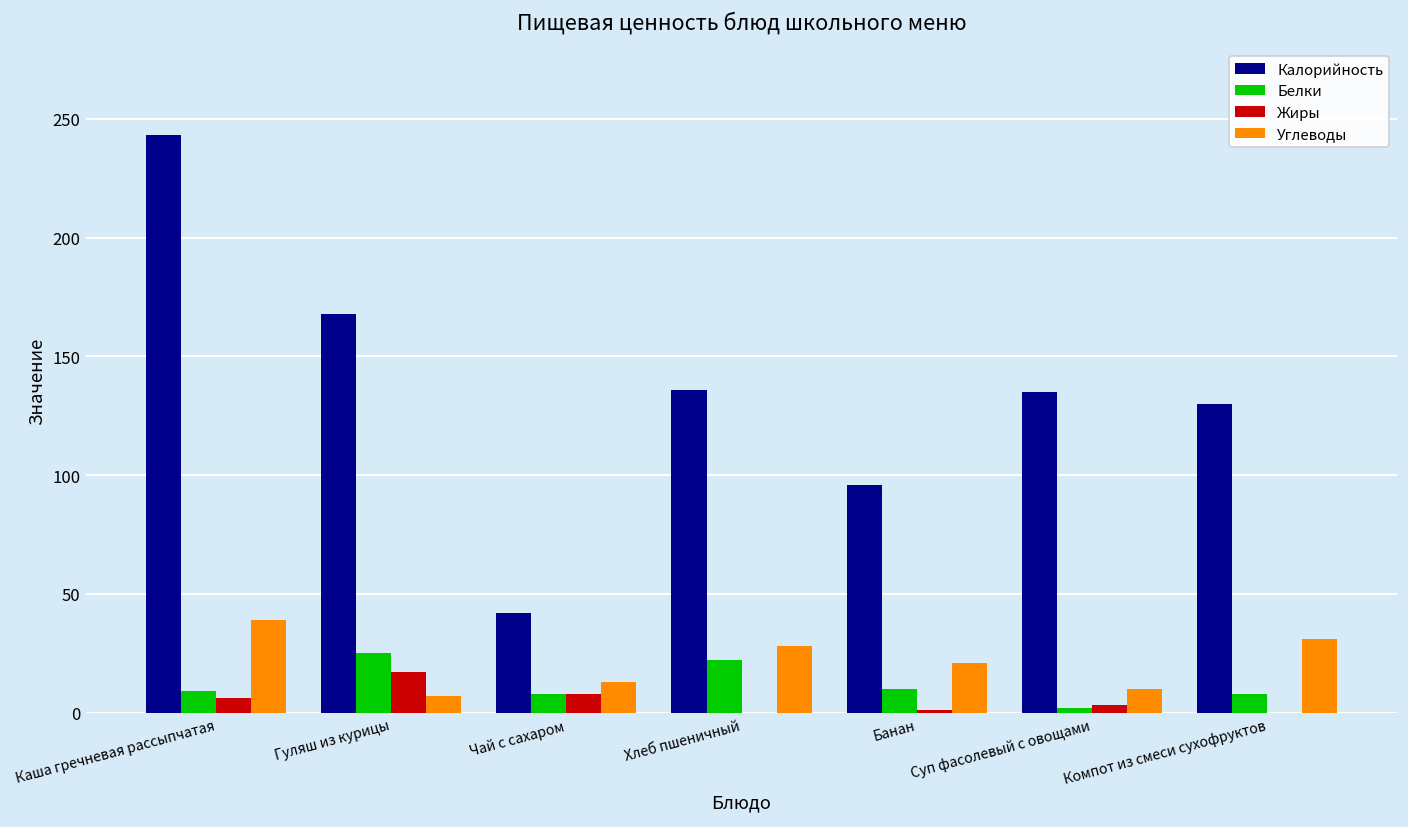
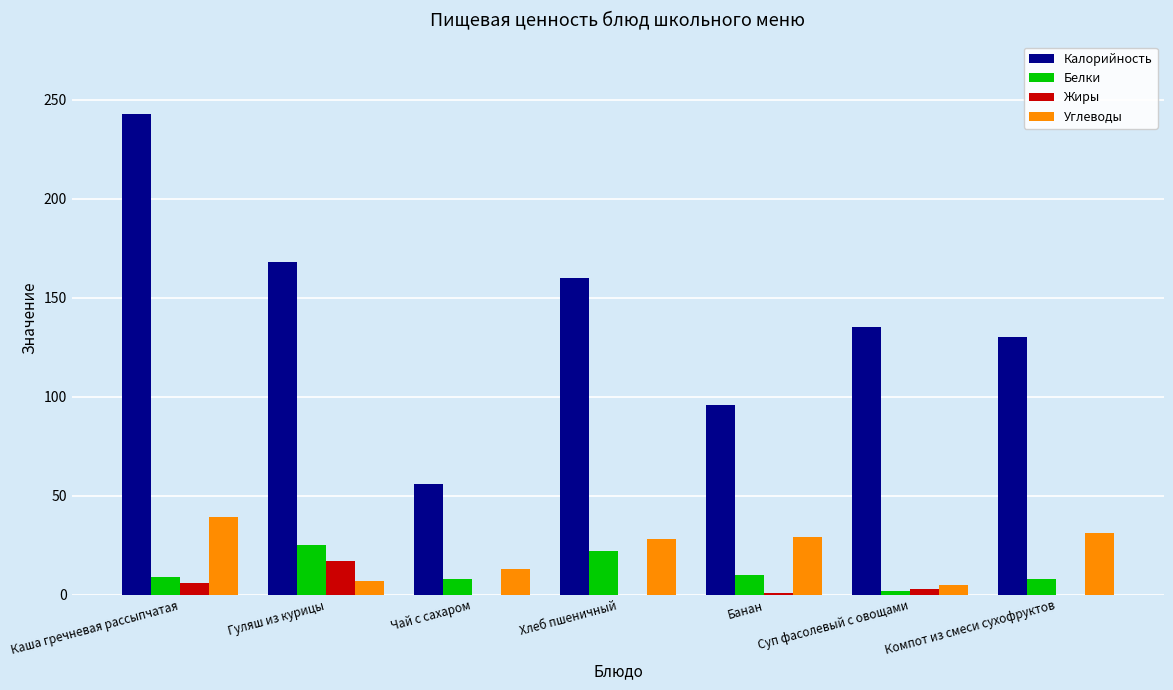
Калорийность, Чай с сахаром: 42 -> 56
Жиры, Чай с сахаром: 8 -> 0
Калорийность, Хлеб пшеничный: 136 -> 160
Углеводы, Банан: 21 -> 29
Углеводы, Суп фасолевый с овощами: 10 -> 5
